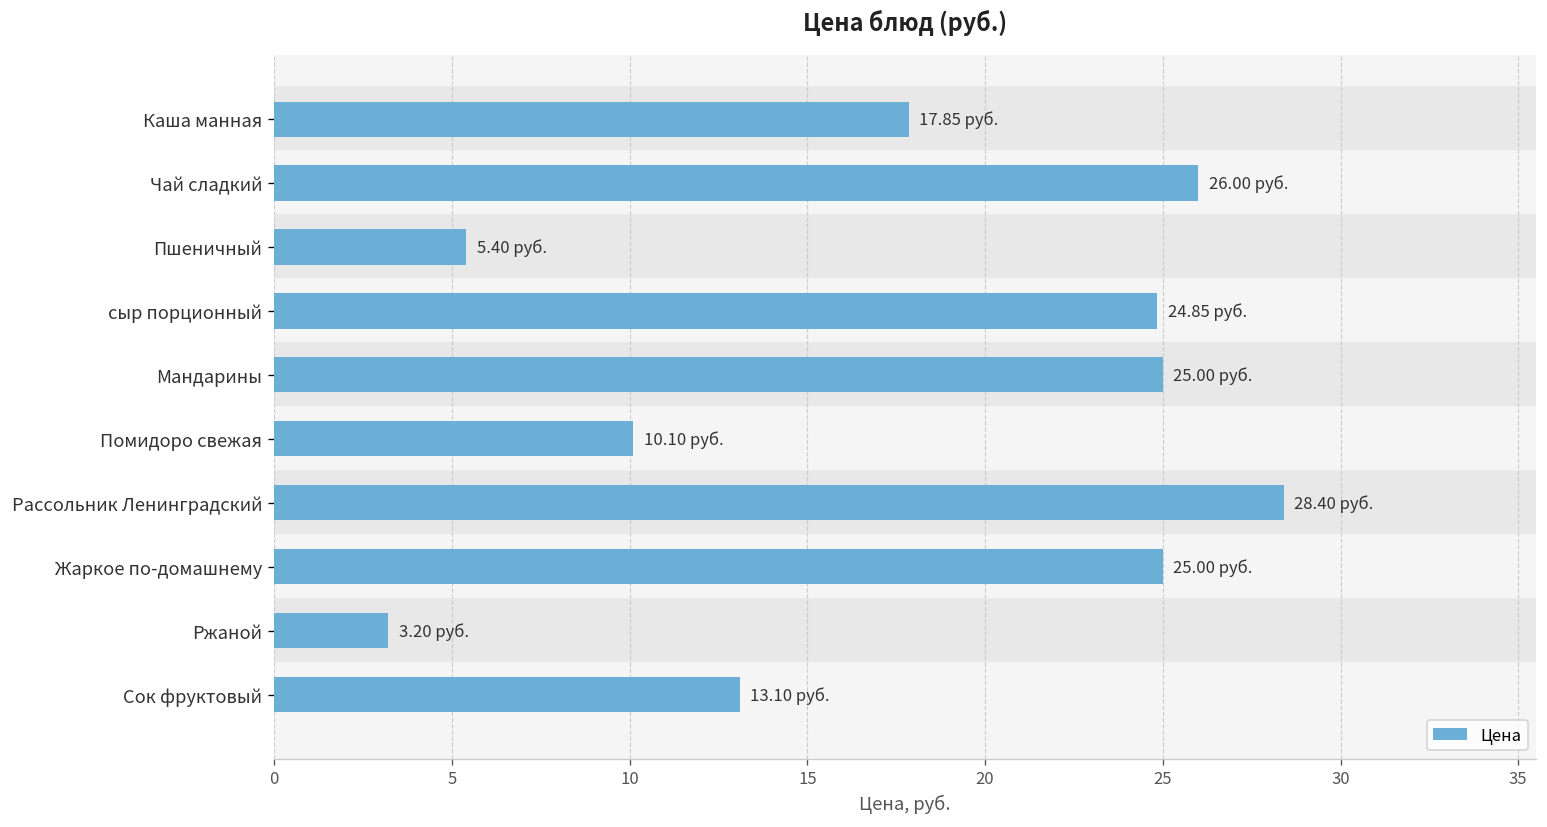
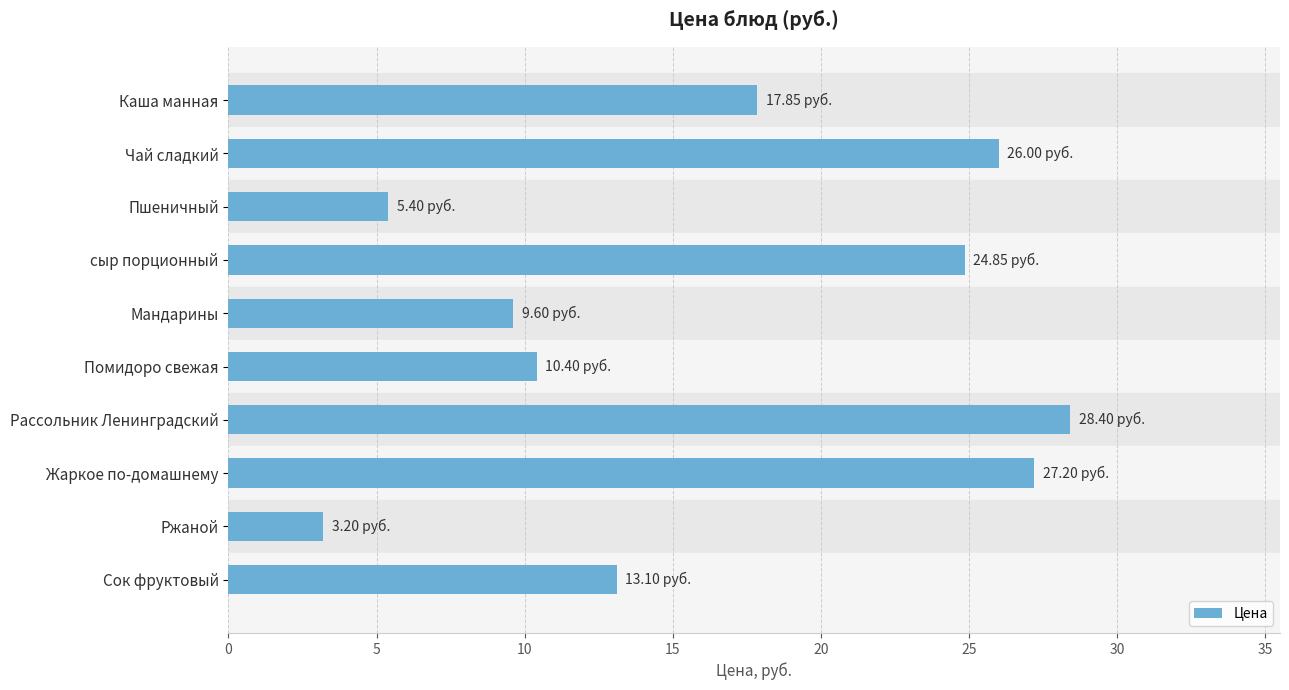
Мандарины: 25.00 -> 9.60
Помидоро свежая: 10.10 -> 10.40
Жаркое по-домашнему: 25.00 -> 27.20
